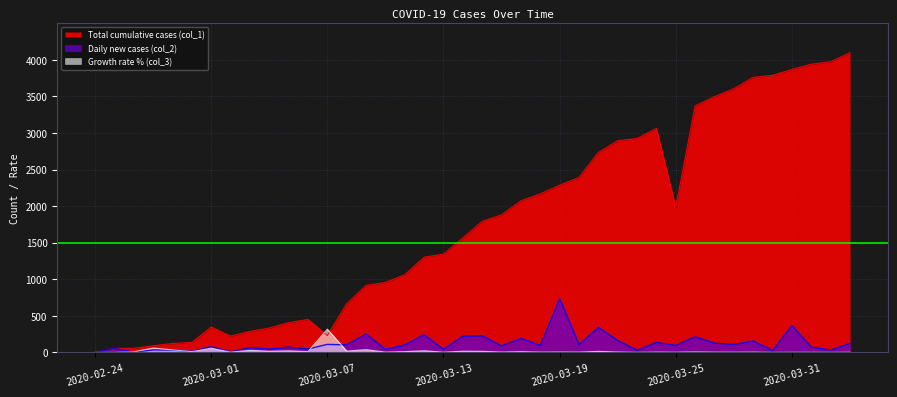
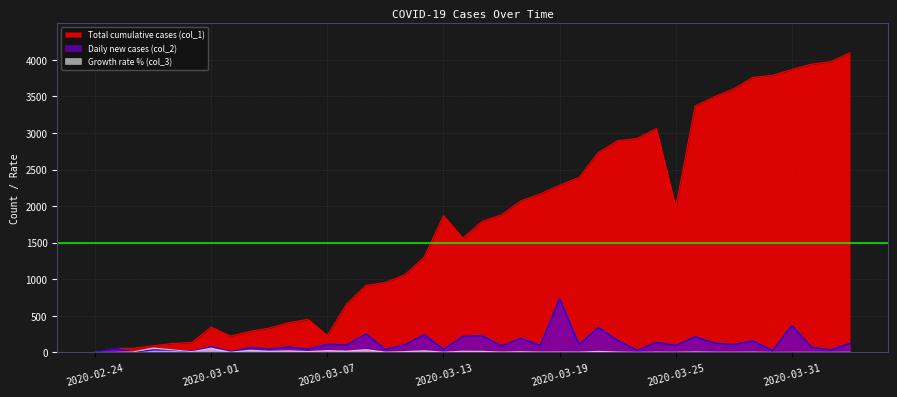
Growth rate % (col_3), 2020-03-07: 300 -> 0
Total cumulative cases (col_1), 2020-03-13: 1300 -> 1900
